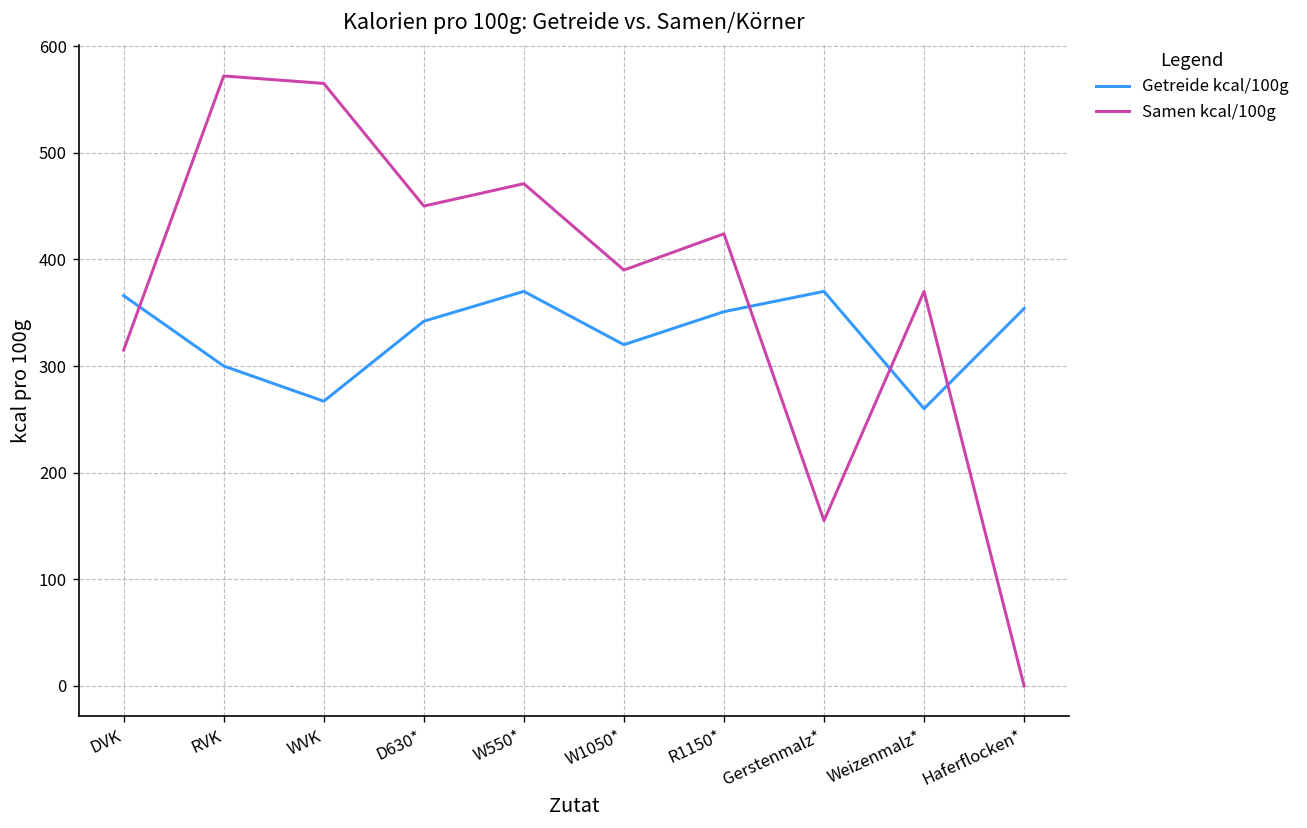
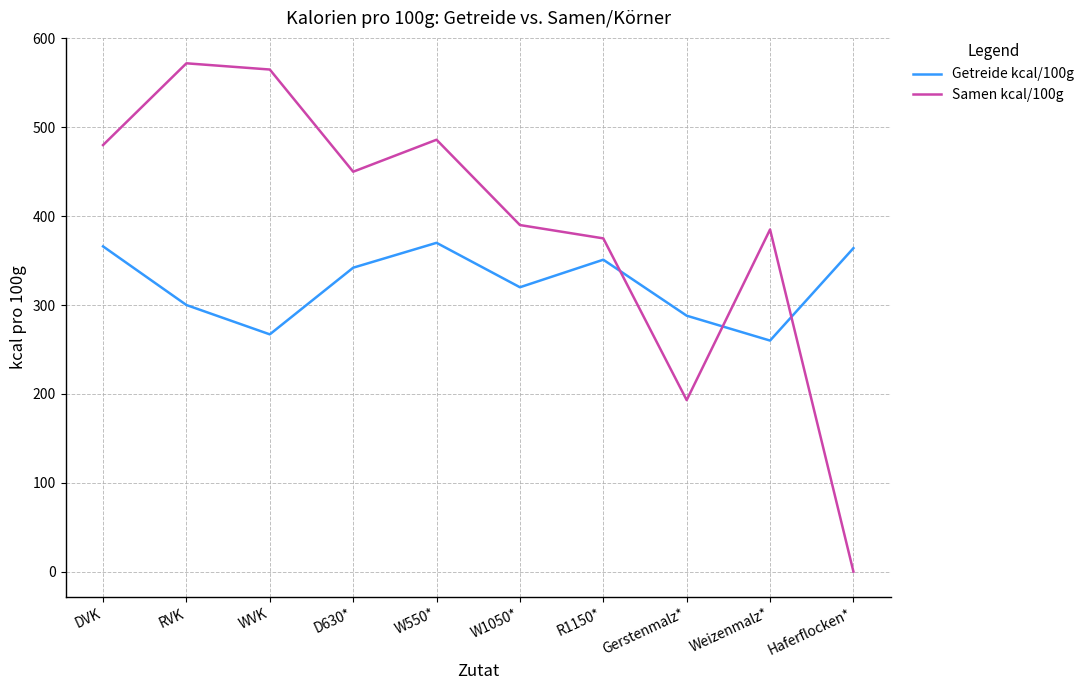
Samen kcal/100g, DVK: 320 -> 480
Samen kcal/100g, W550*: 470 -> 490
Samen kcal/100g, R1150*: 420 -> 380
Getreide kcal/100g, Gerstenmalz*: 370 -> 290
Samen kcal/100g, Gerstenmalz*: 160 -> 190
Samen kcal/100g, Weizenmalz*: 370 -> 390
Getreide kcal/100g, Haferflocken*: 350 -> 360
